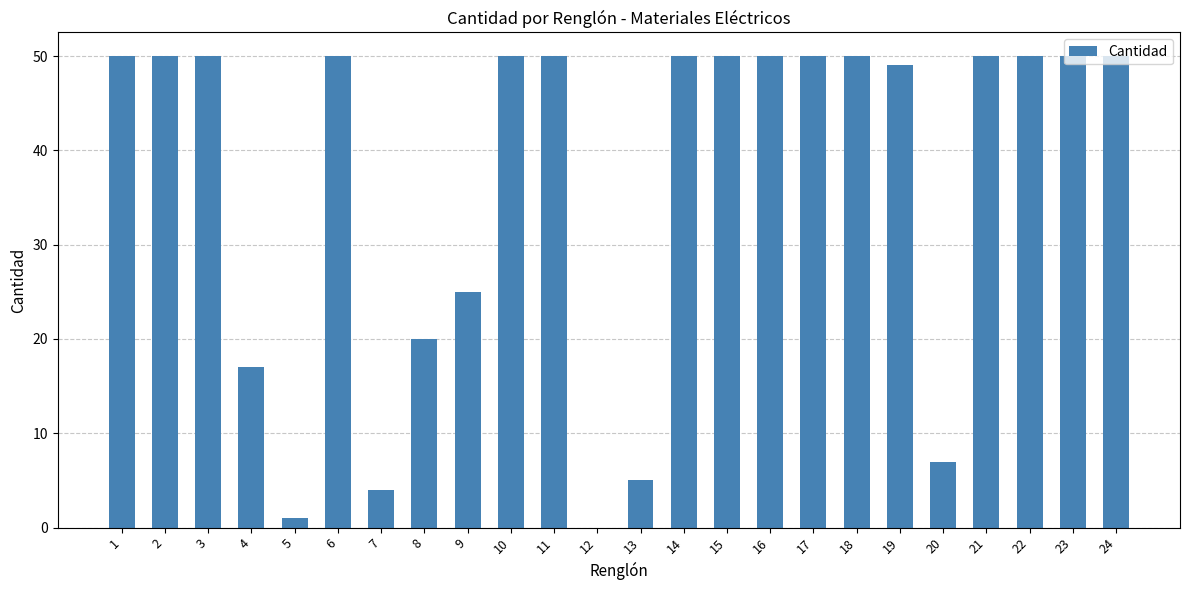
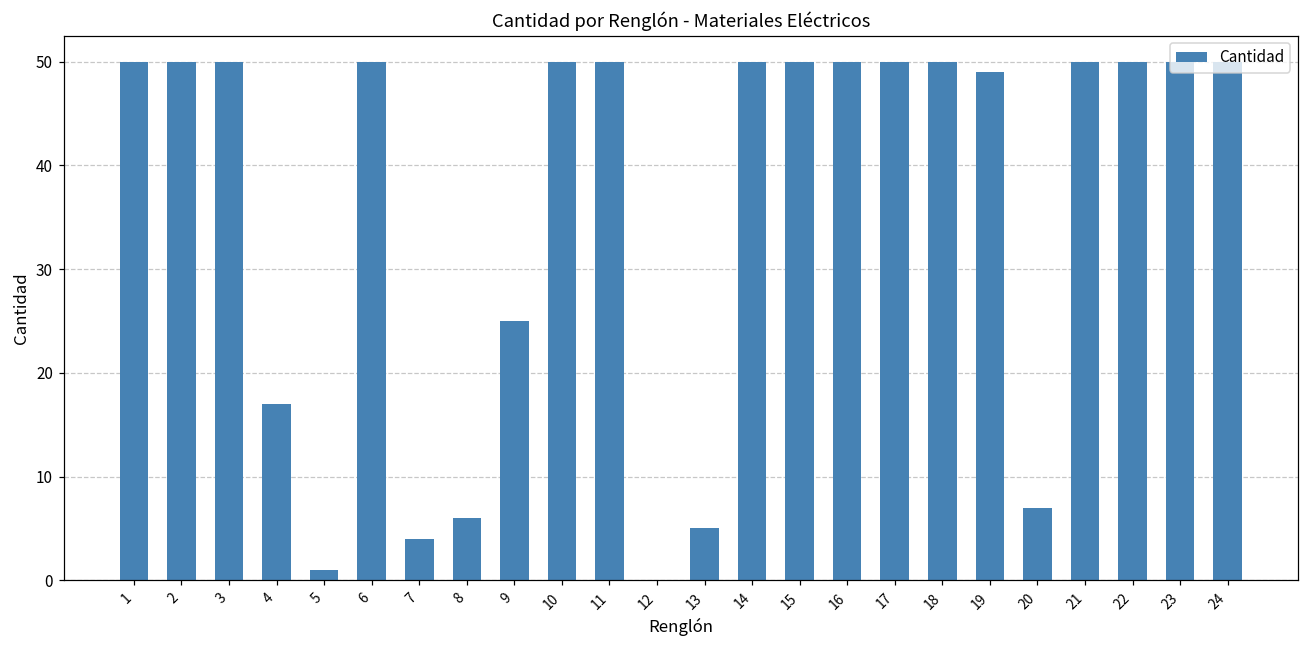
8: 20 -> 6
